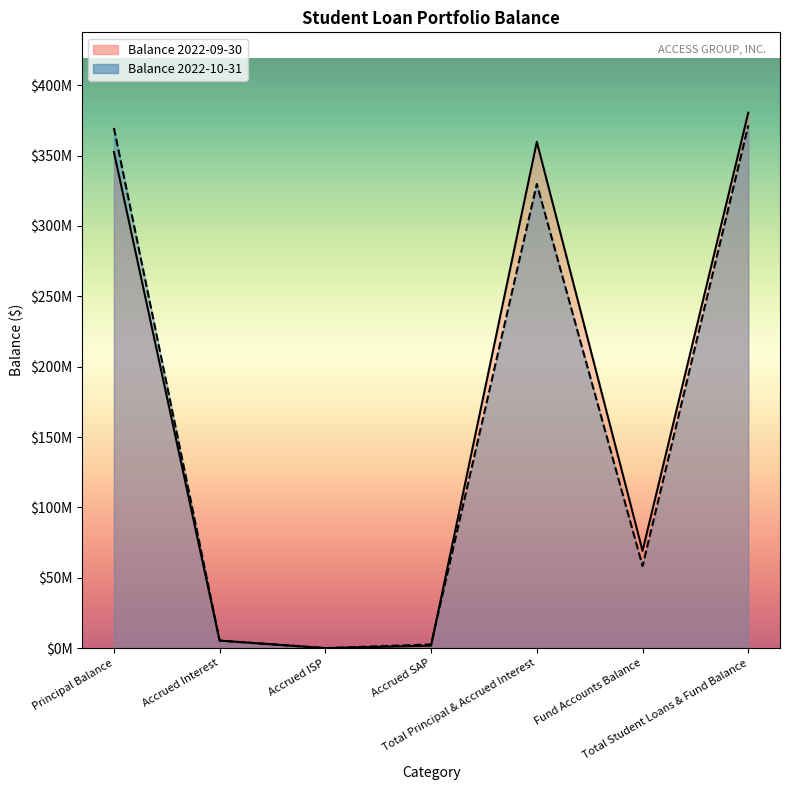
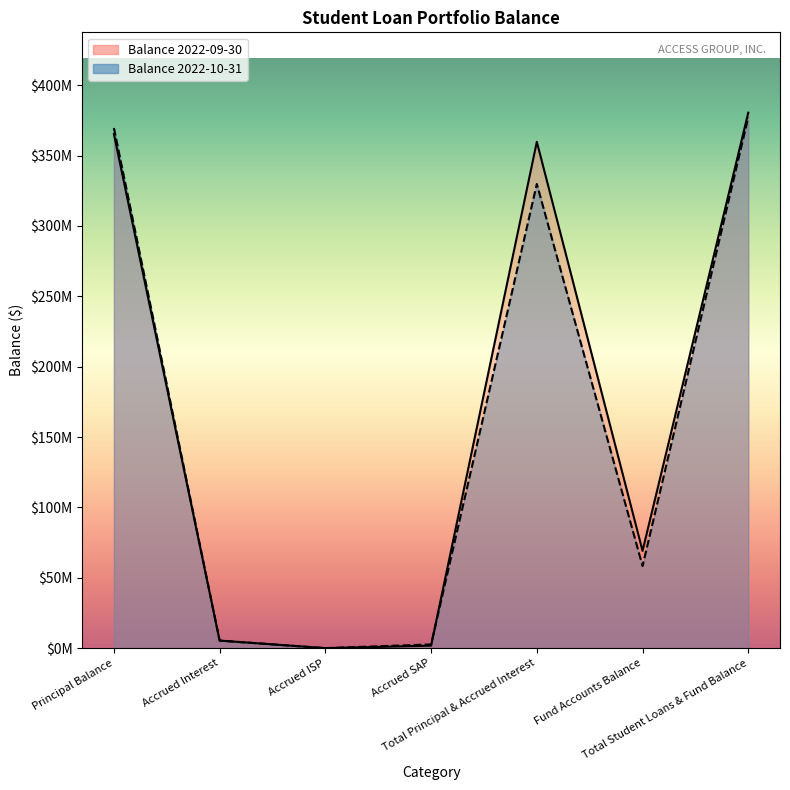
Balance 2022-09-30, Principal Balance: $352000000 -> $365000000
Balance 2022-10-31, Total Student Loans & Fund Balance: $371000000 -> $377000000
